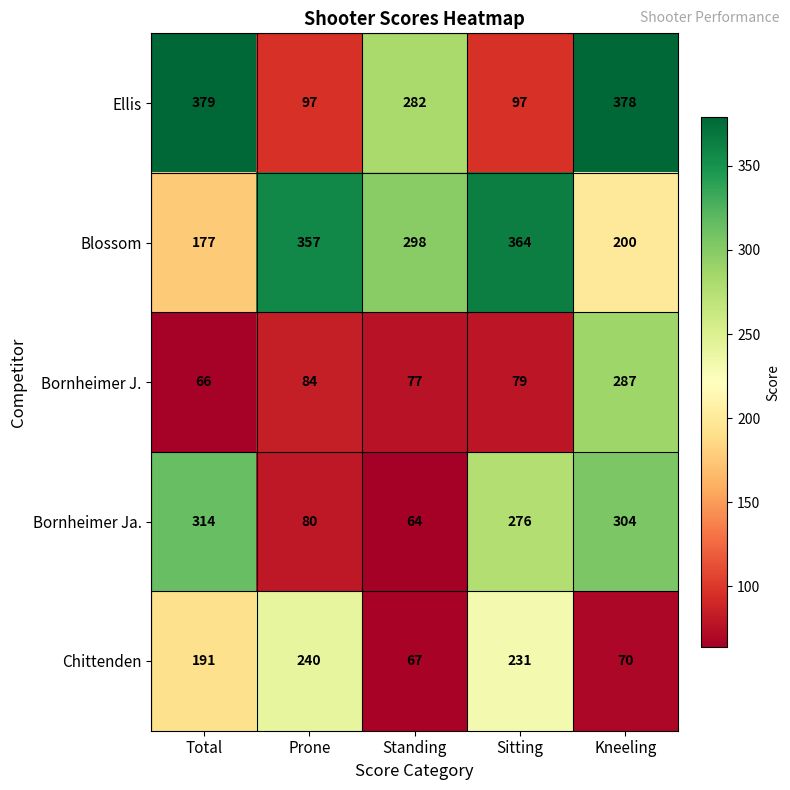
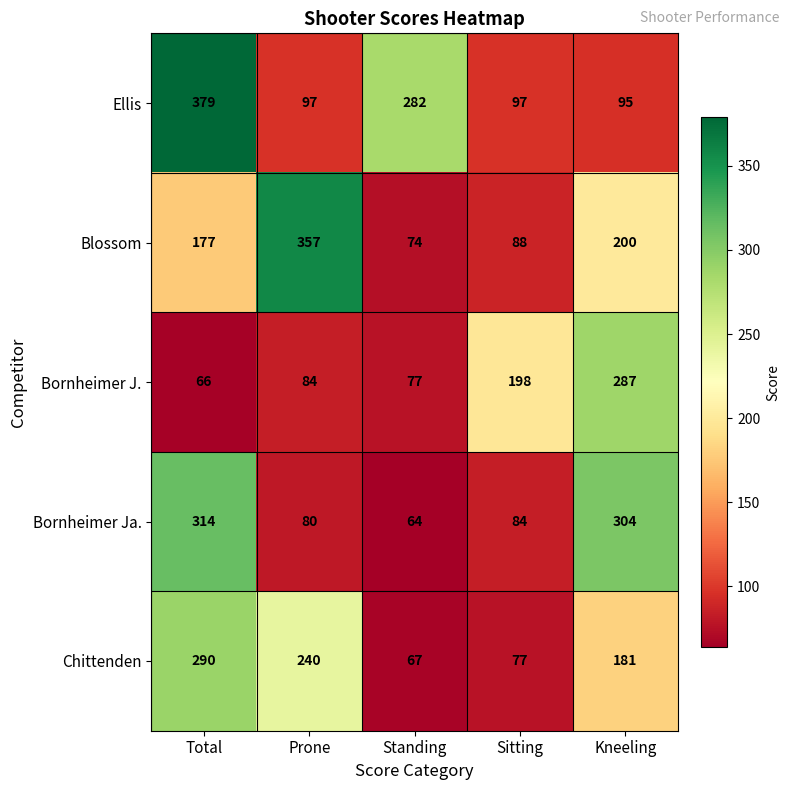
Ellis, Kneeling: 378 -> 95
Blossom, Standing: 298 -> 74
Blossom, Sitting: 364 -> 88
Bornheimer J., Sitting: 79 -> 198
Bornheimer Ja., Sitting: 276 -> 84
Chittenden, Total: 191 -> 290
Chittenden, Sitting: 231 -> 77
Chittenden, Kneeling: 70 -> 181
